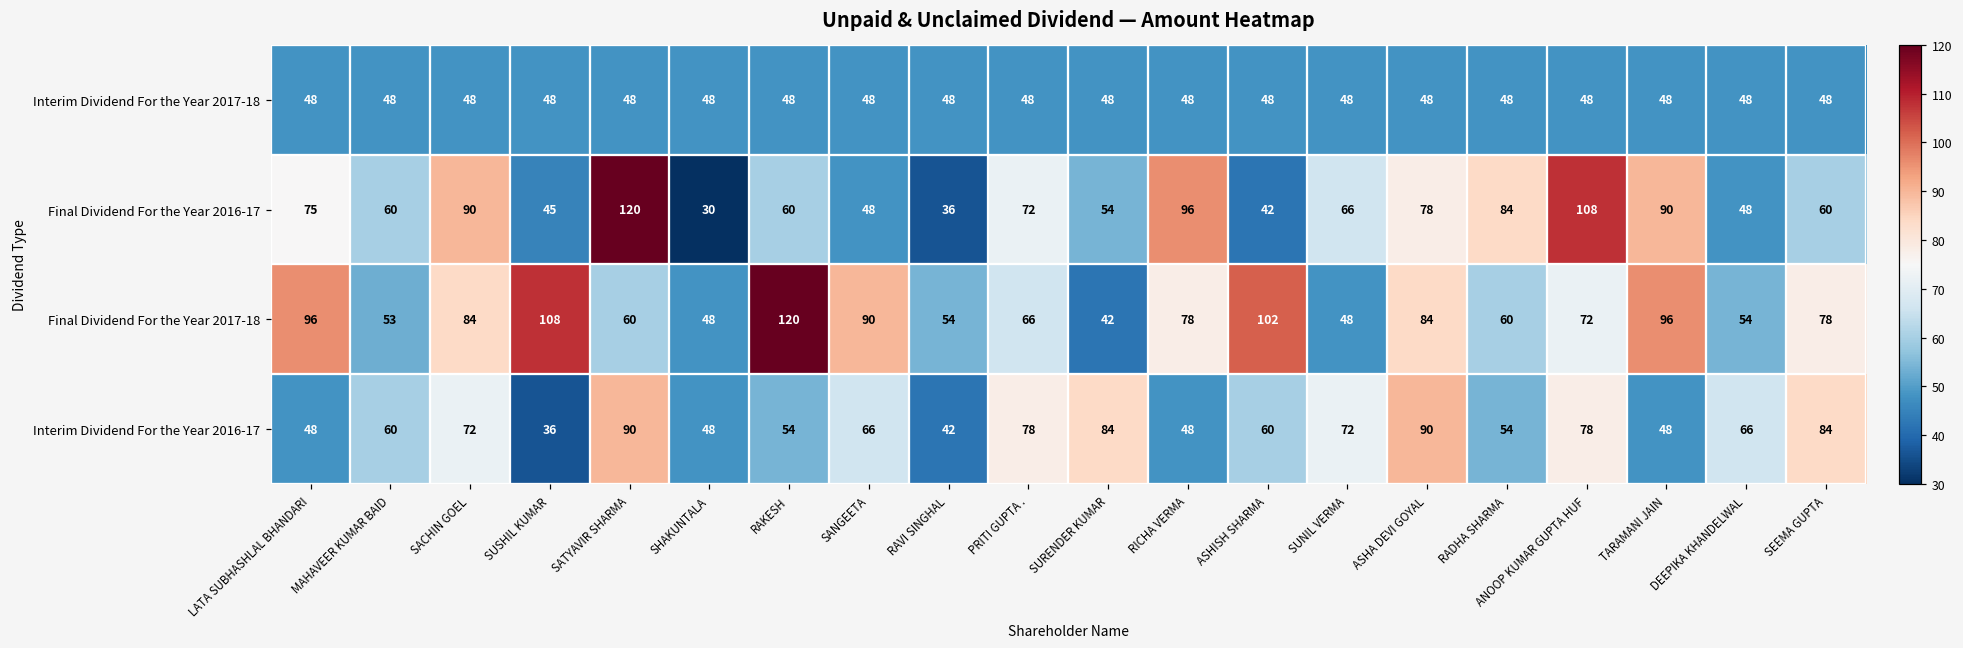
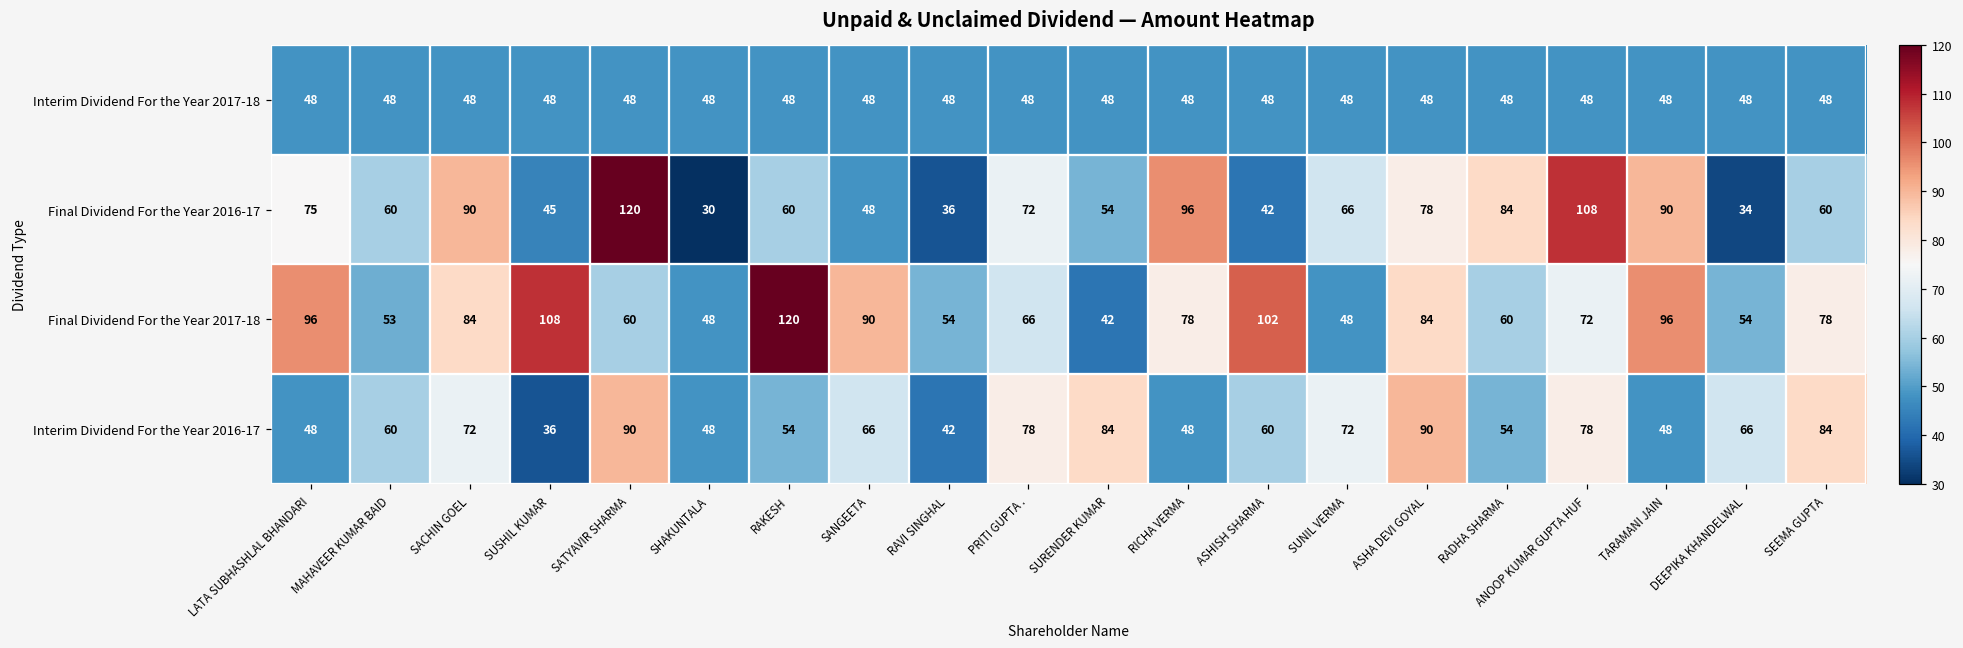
Final Dividend For the Year 2016-17, DEEPIKA KHANDELWAL: 48 -> 34
